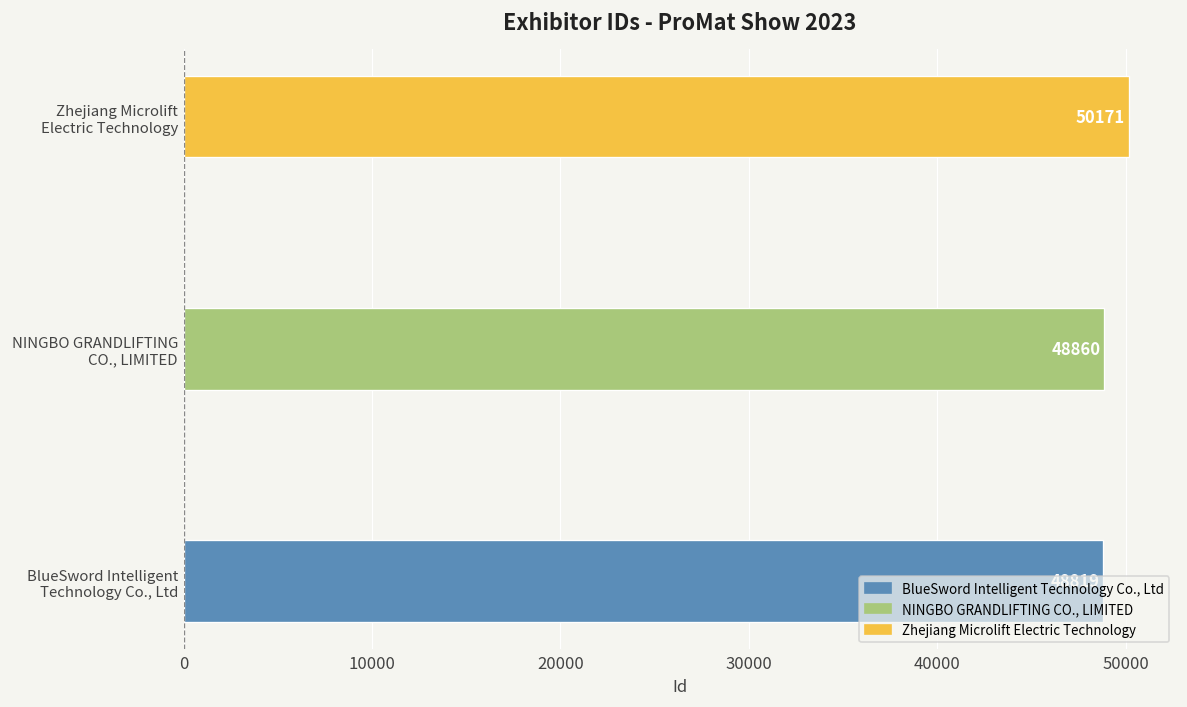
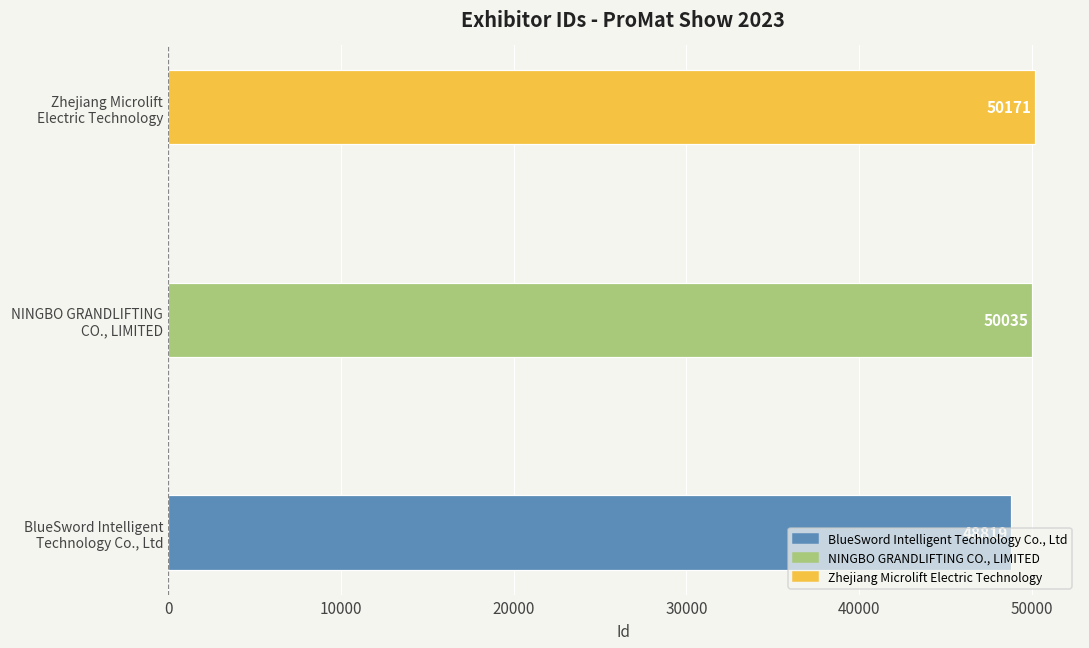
NINGBO GRANDLIFTING CO., LIMITED: 48860 -> 50035
